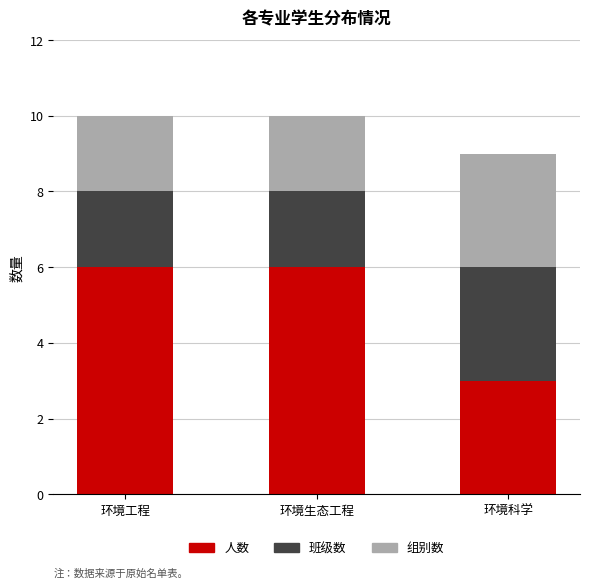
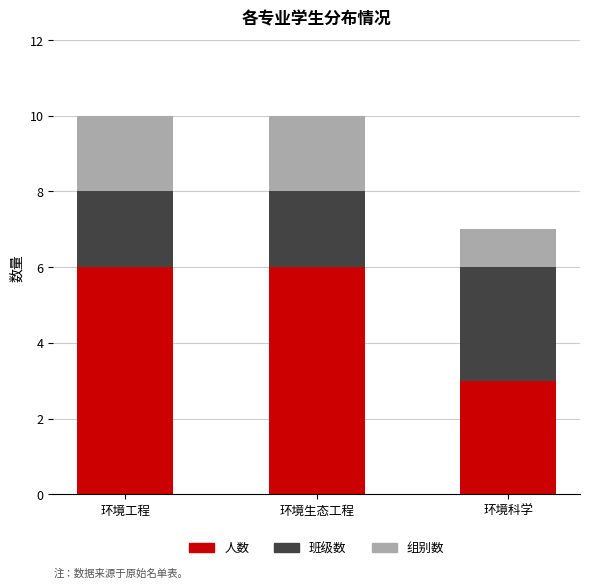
组别数, 环境科学: 3 -> 1
